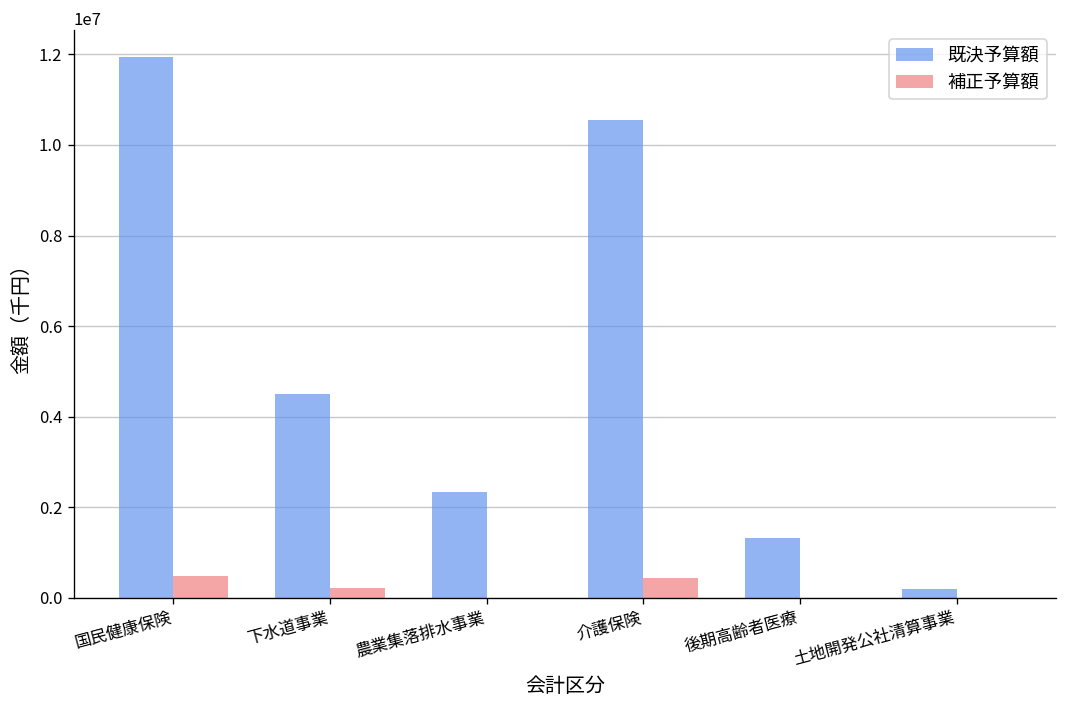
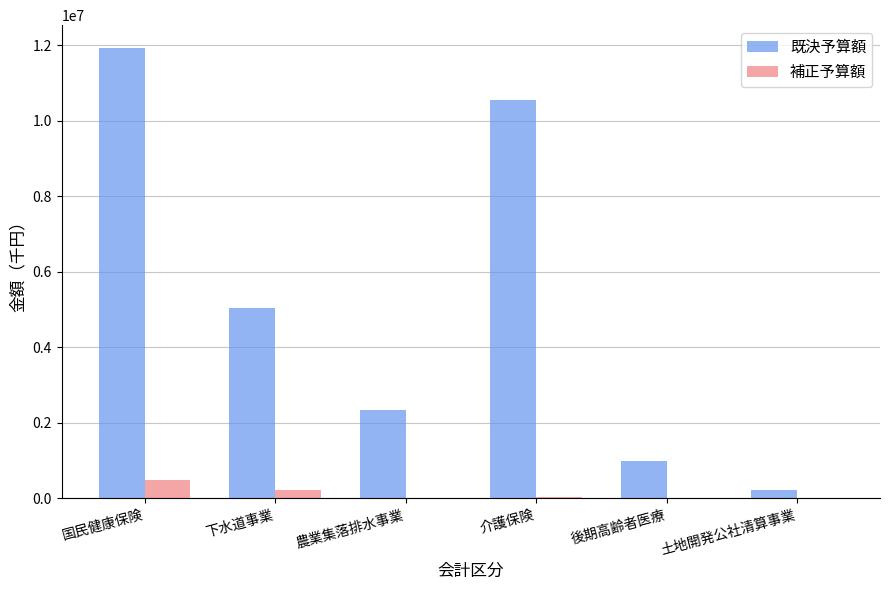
既決予算額, 下水道事業: 4500000 -> 5000000
補正予算額, 介護保険: 400000 -> 0
既決予算額, 後期高齢者医療: 1300000 -> 1000000
